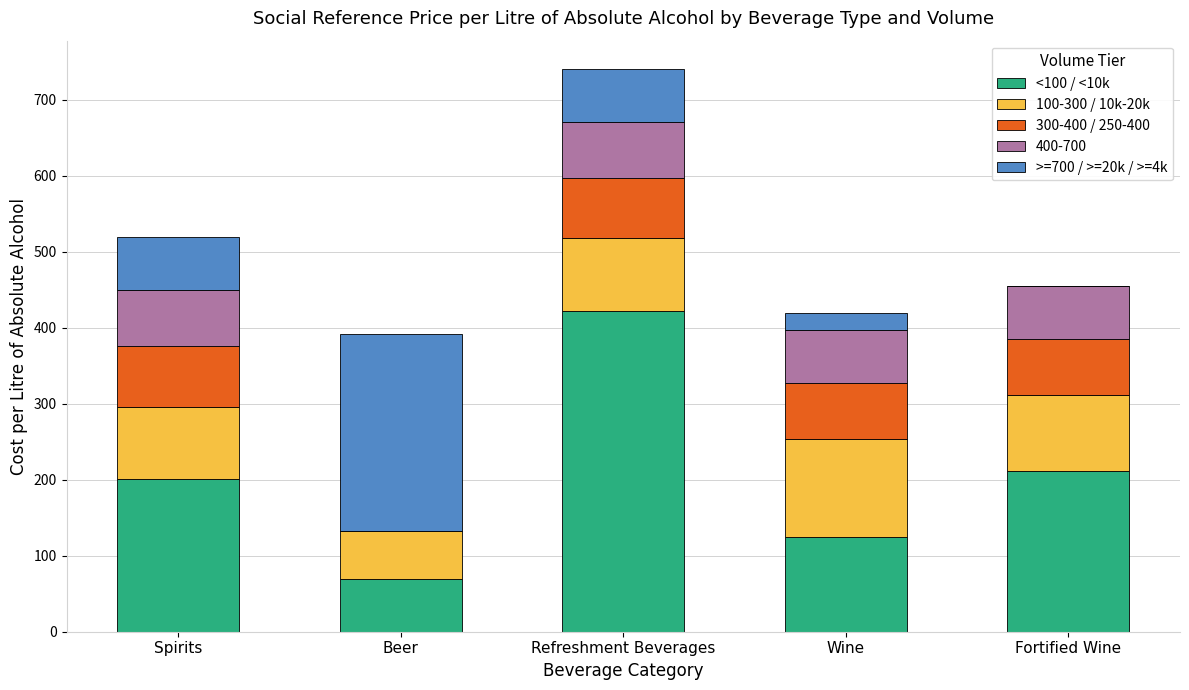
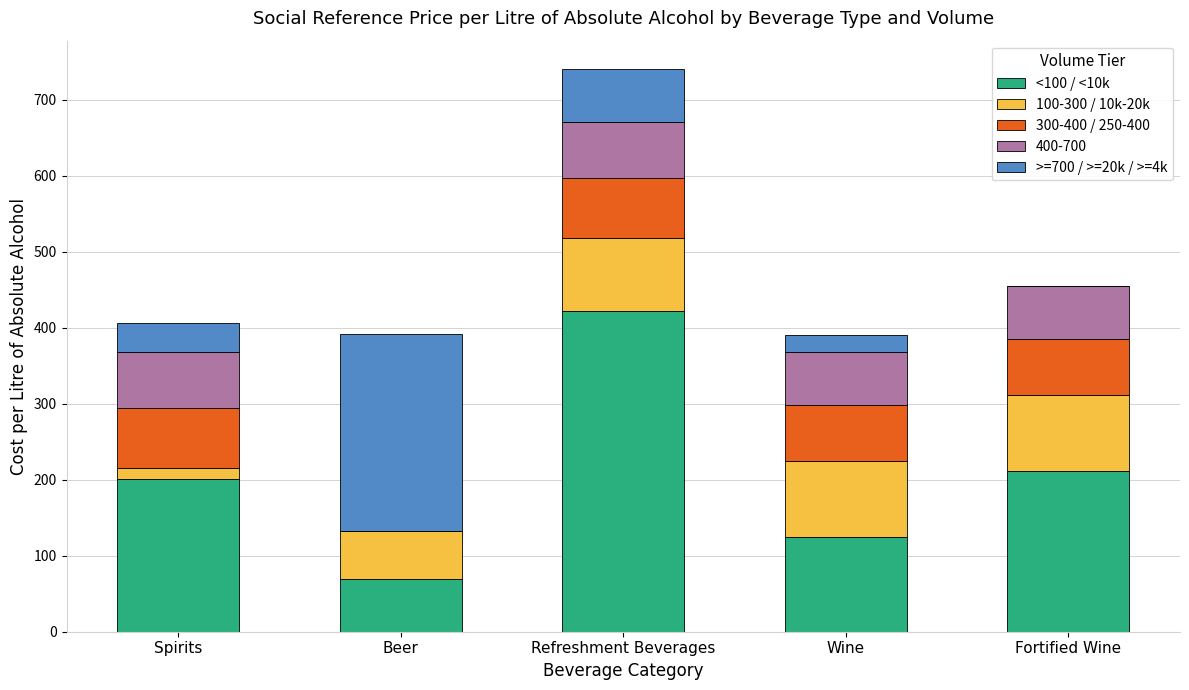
100-300 / 10k-20k, Spirits: 100 -> 10
>=700 / >=20k / >=4k, Spirits: 70 -> 40
100-300 / 10k-20k, Wine: 130 -> 100
